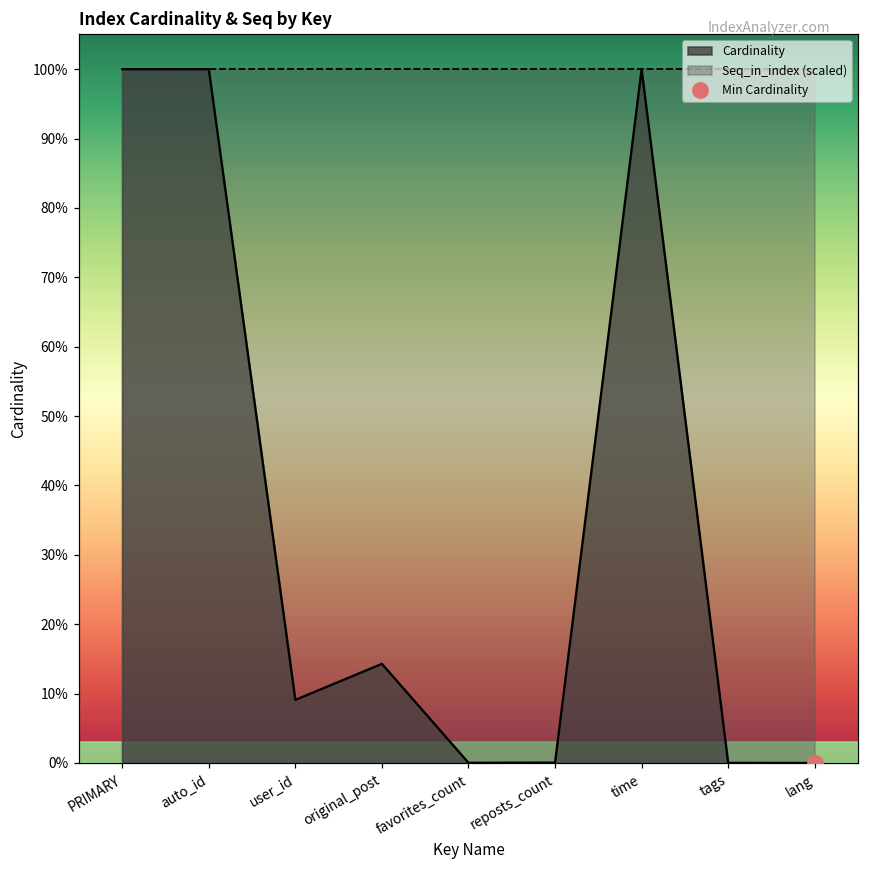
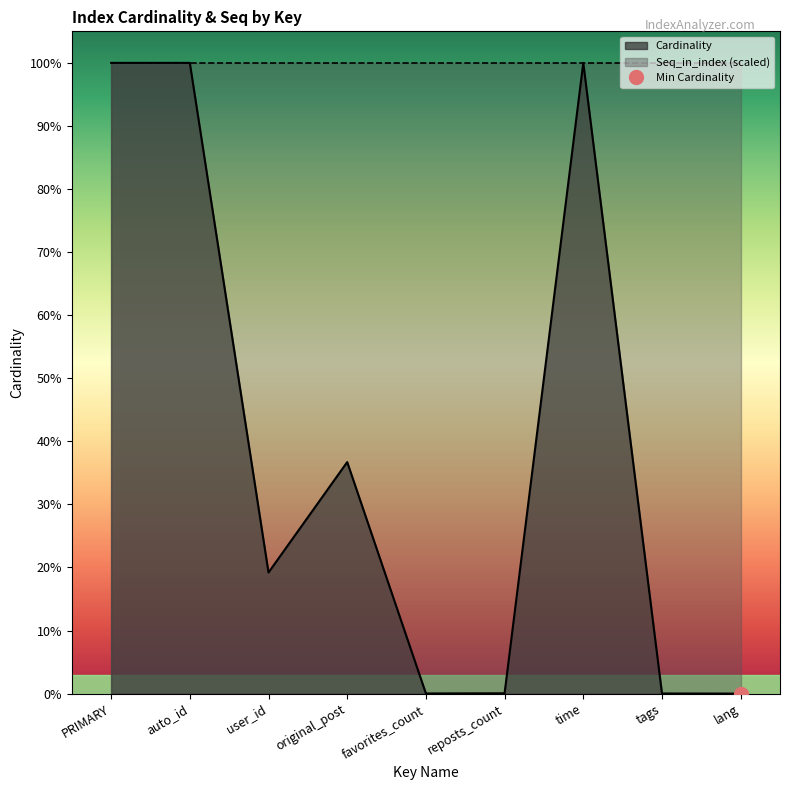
Cardinality, user_id: 9% -> 19%
Cardinality, original_post: 14% -> 37%
